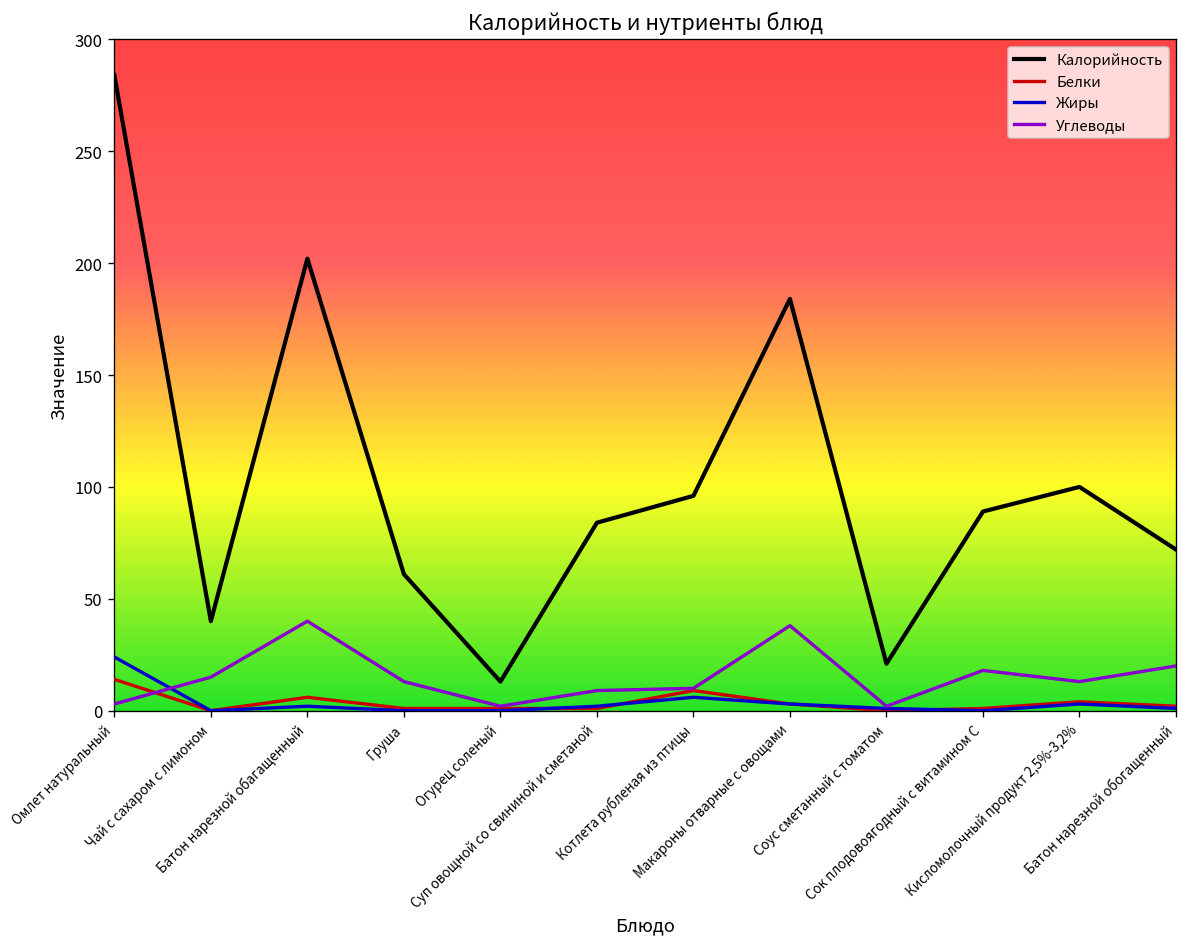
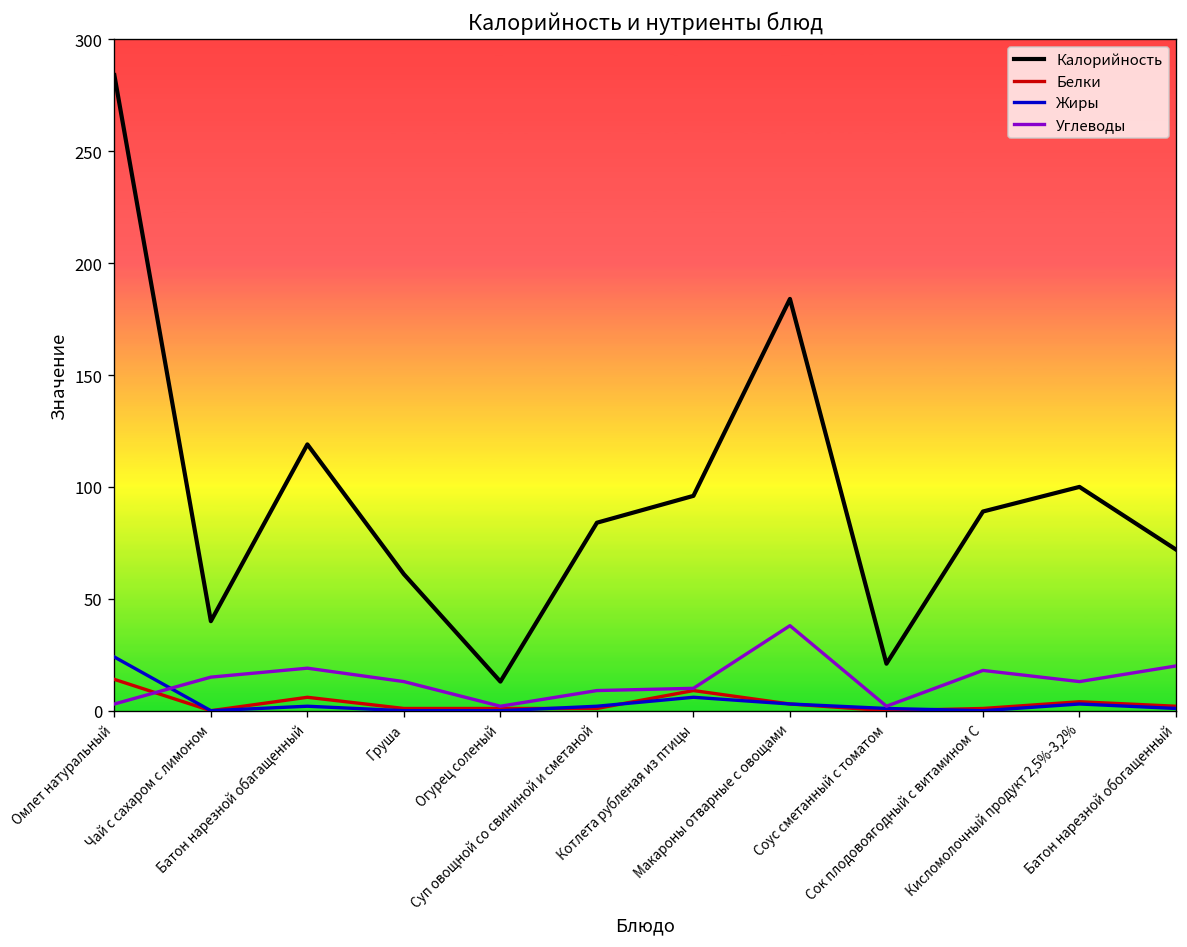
Калорийность, Батон нарезной обагащенный: 202 -> 119
Углеводы, Батон нарезной обагащенный: 40 -> 19
